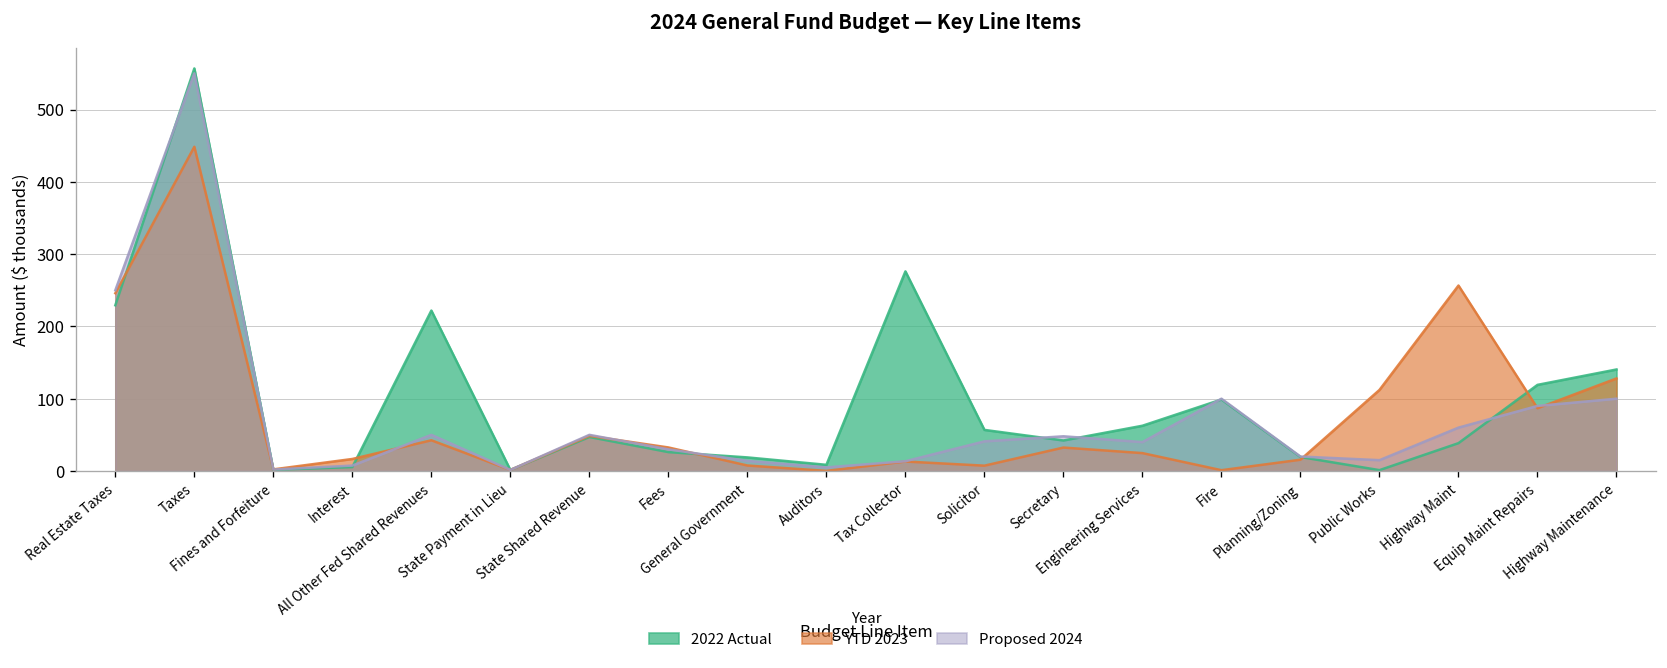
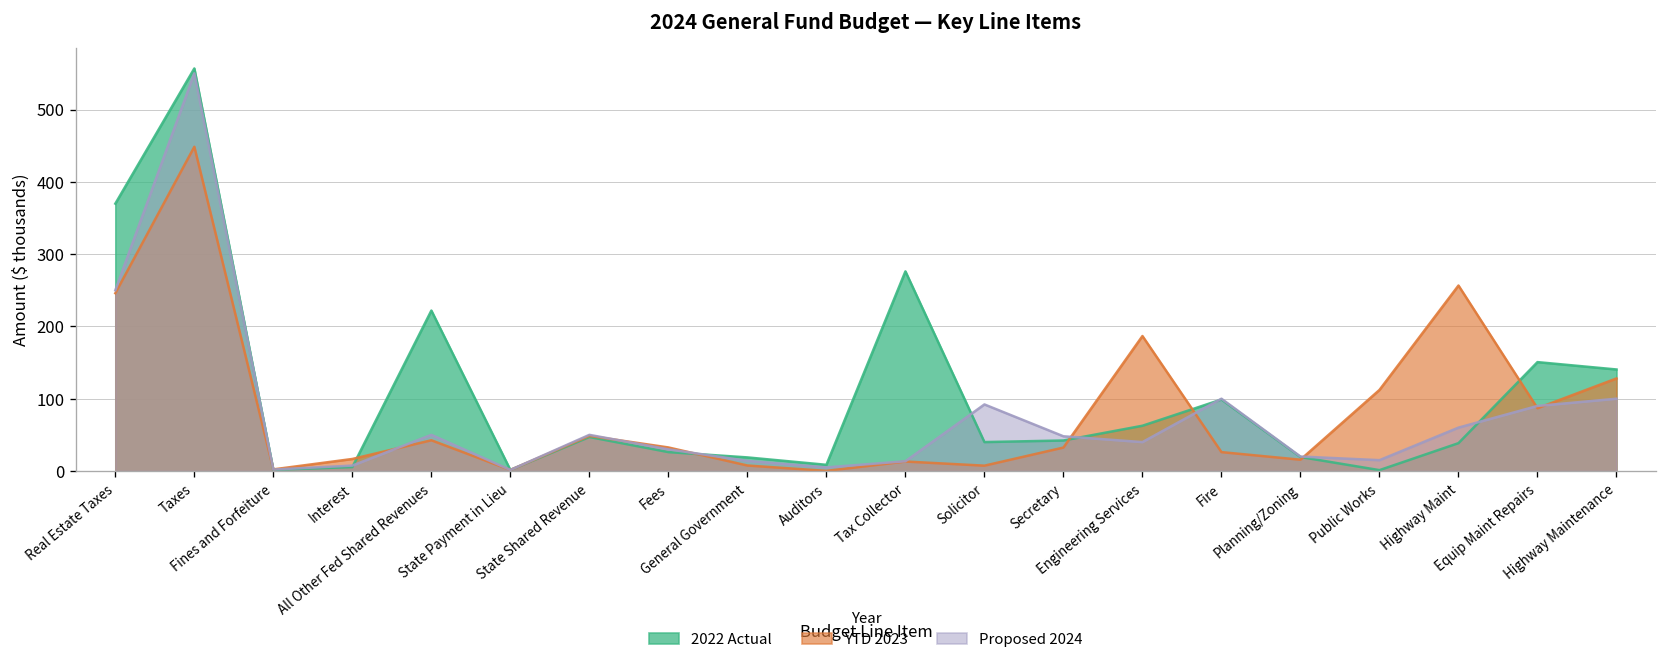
2022 Actual, Real Estate Taxes: 230 -> 370
2022 Actual, Solicitor: 60 -> 40
Proposed 2024, Solicitor: 40 -> 90
YTD 2023, Engineering Services: 20 -> 190
YTD 2023, Fire: 0 -> 30
2022 Actual, Equip Maint Repairs: 120 -> 150
